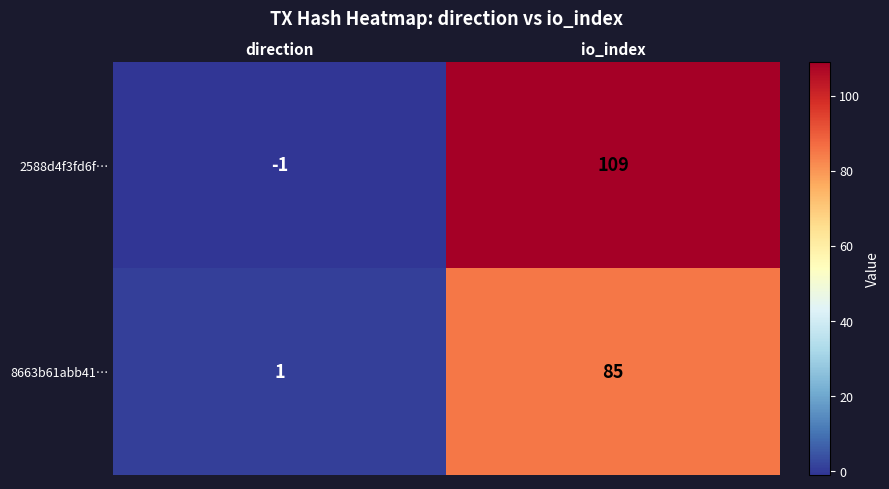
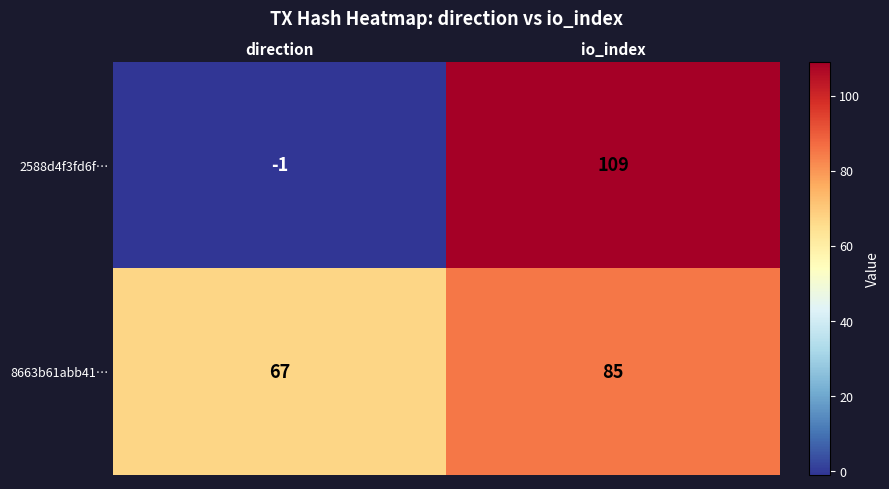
8663b61abb41…, direction: 1 -> 67
